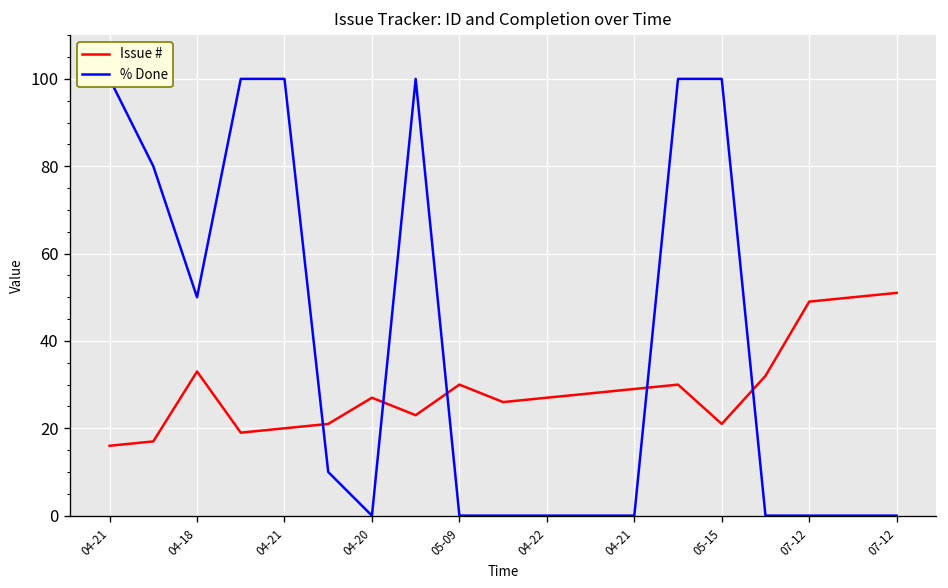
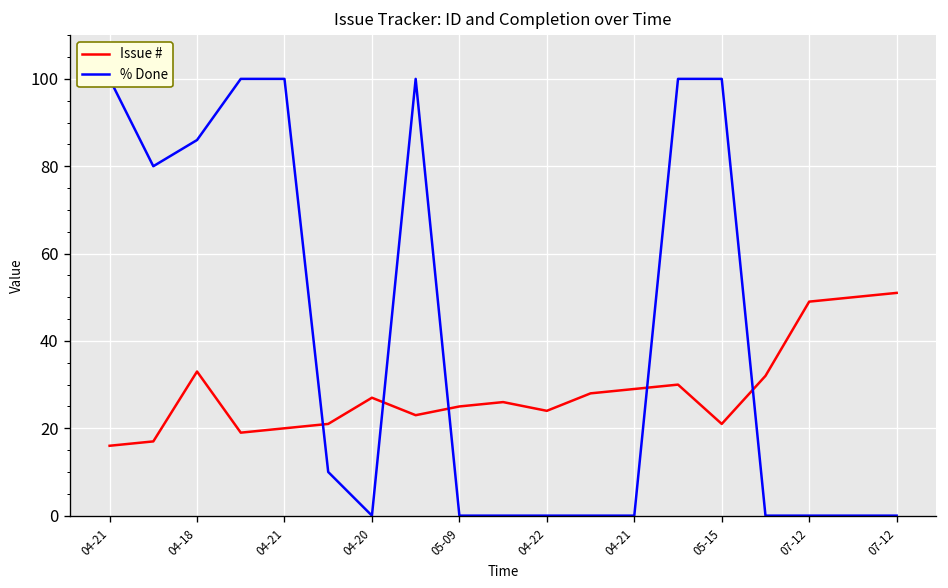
% Done, 04-18: 50 -> 86
Issue #, 05-09: 30 -> 25
Issue #, 04-22: 27 -> 24
